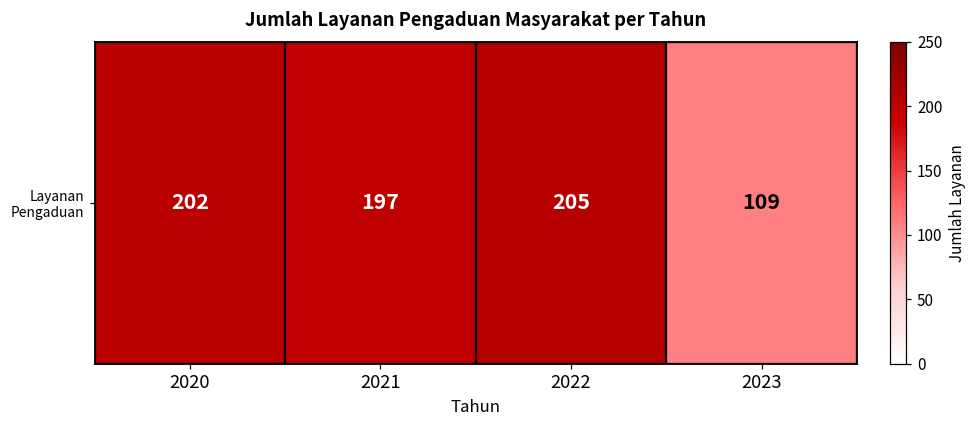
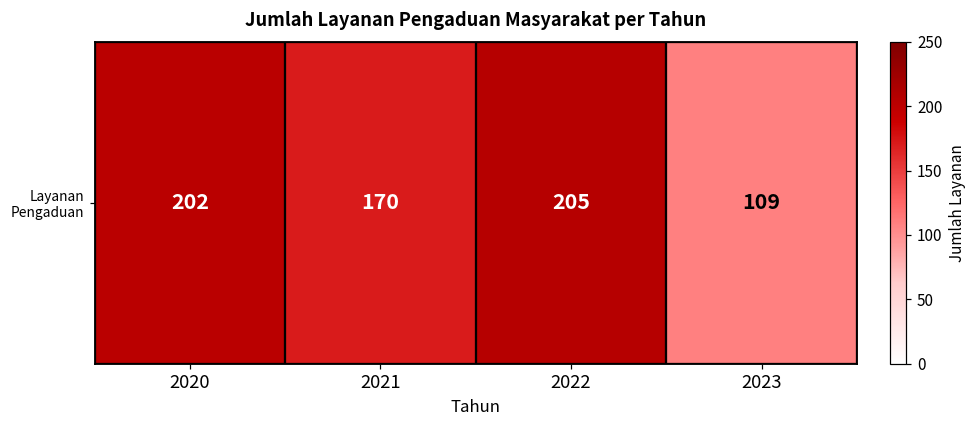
Layanan Pengaduan, 2021: 197 -> 170
